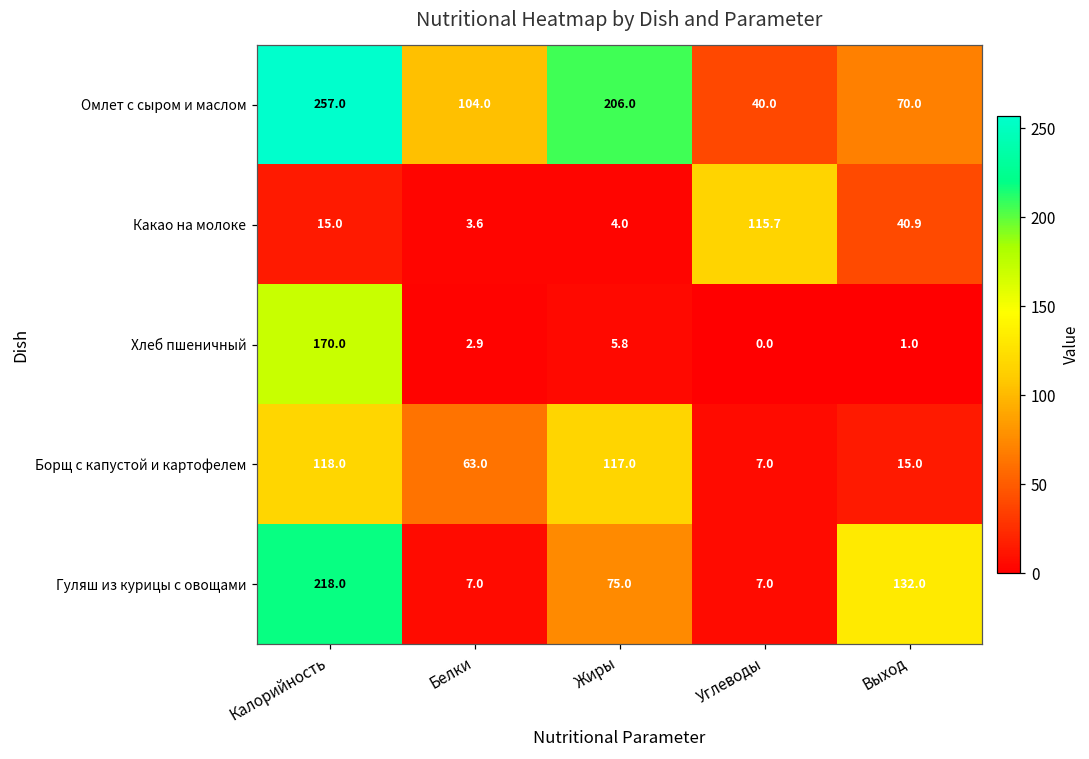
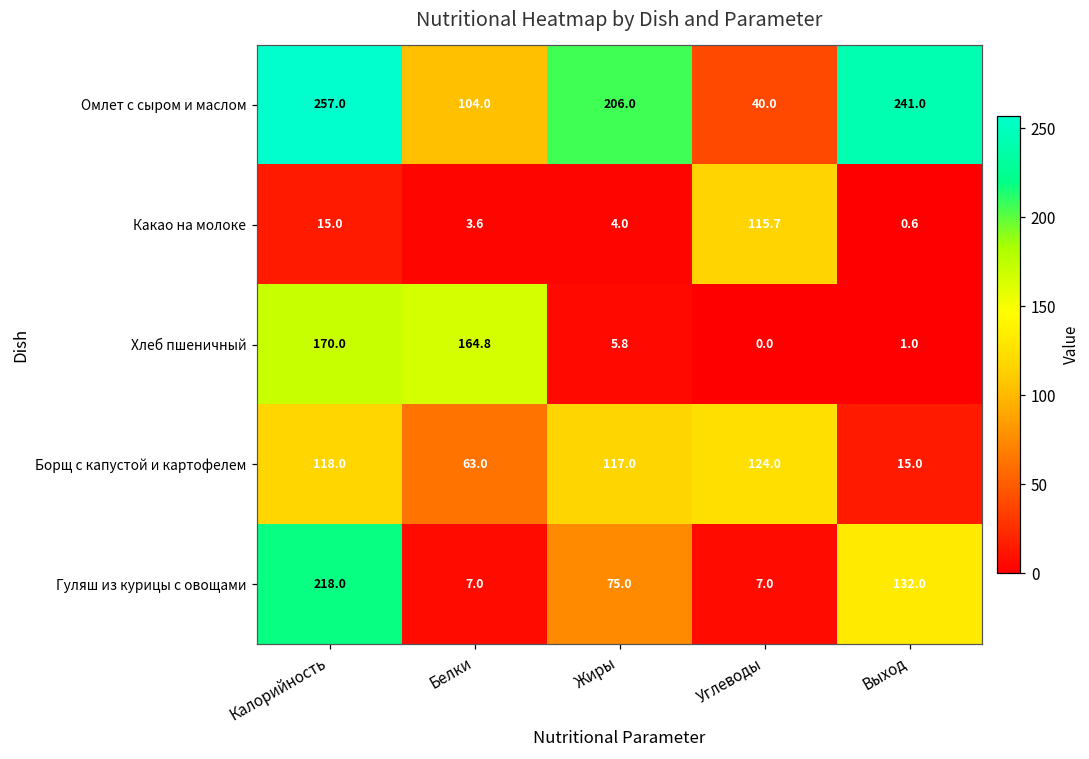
Омлет с сыром и маслом, Выход: 70.0 -> 241.0
Какао на молоке, Выход: 40.9 -> 0.6
Хлеб пшеничный, Белки: 2.9 -> 164.8
Борщ с капустой и картофелем, Углеводы: 7.0 -> 124.0
